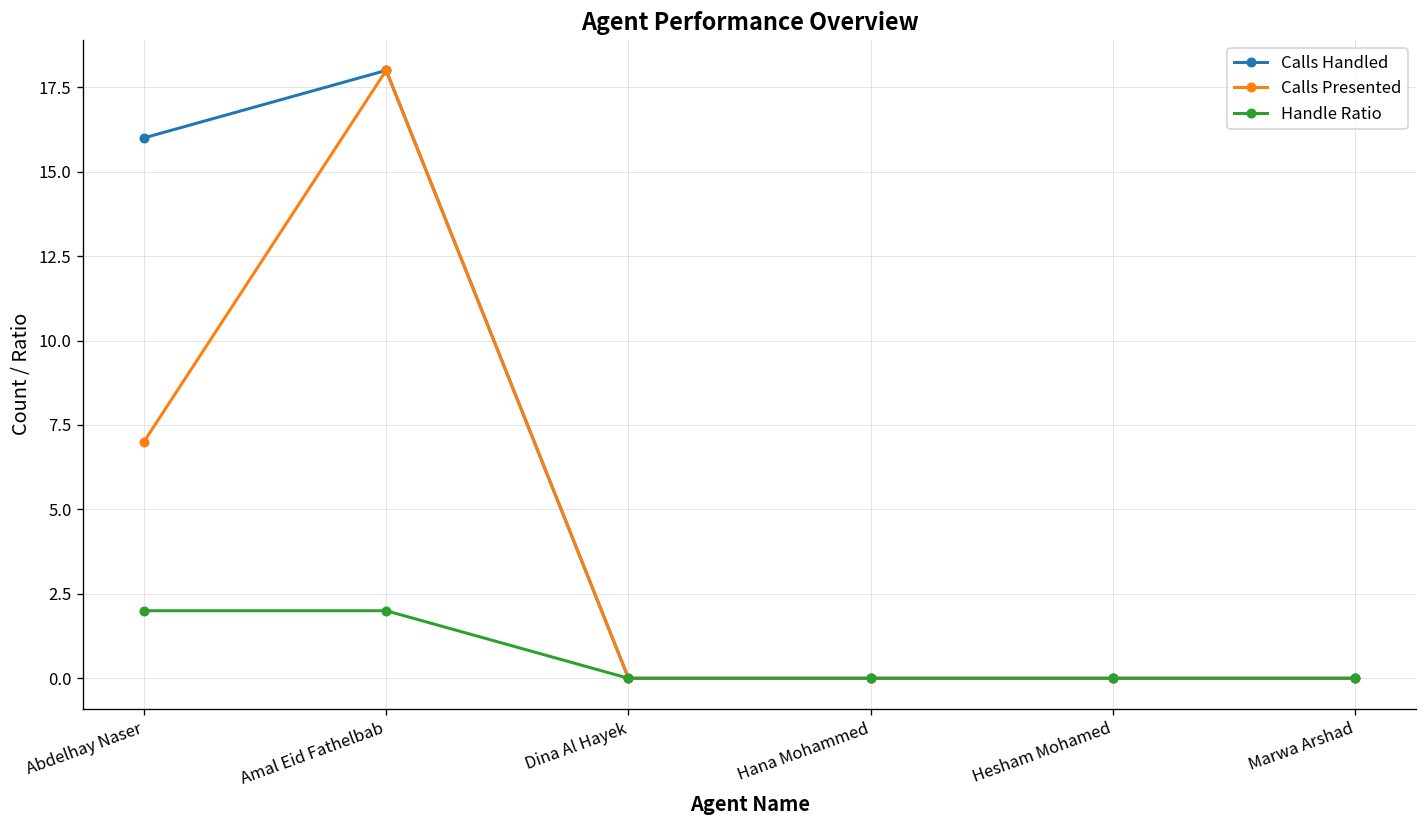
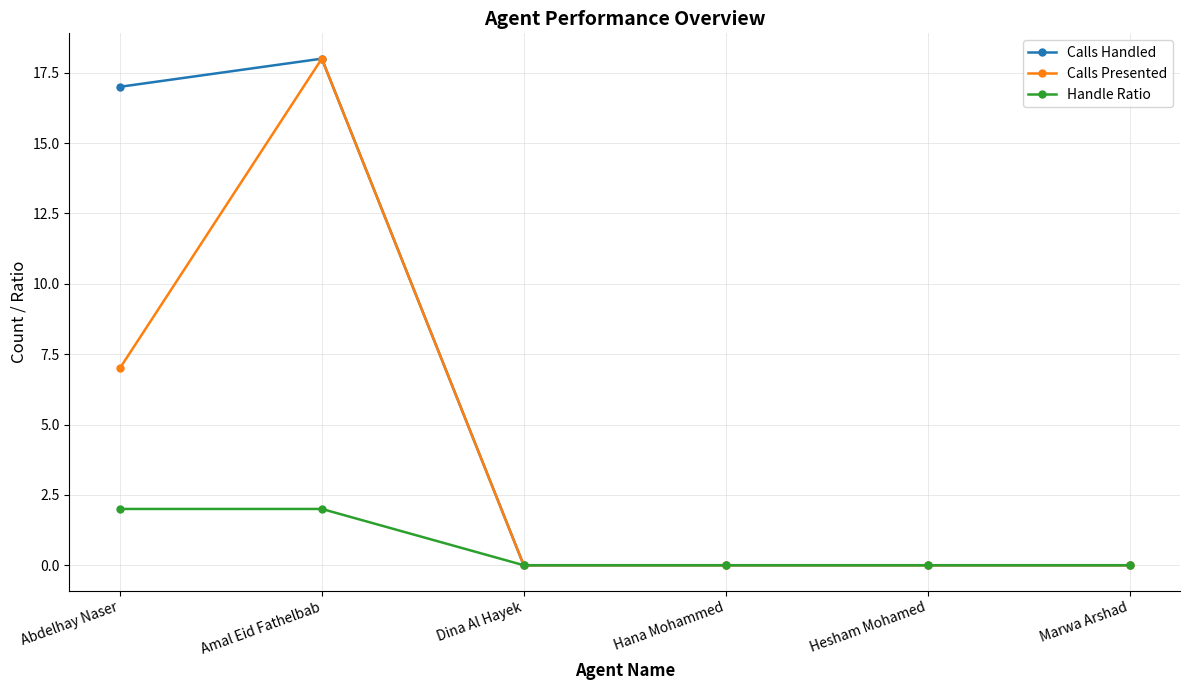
Calls Handled, Abdelhay Naser: 16 -> 17
